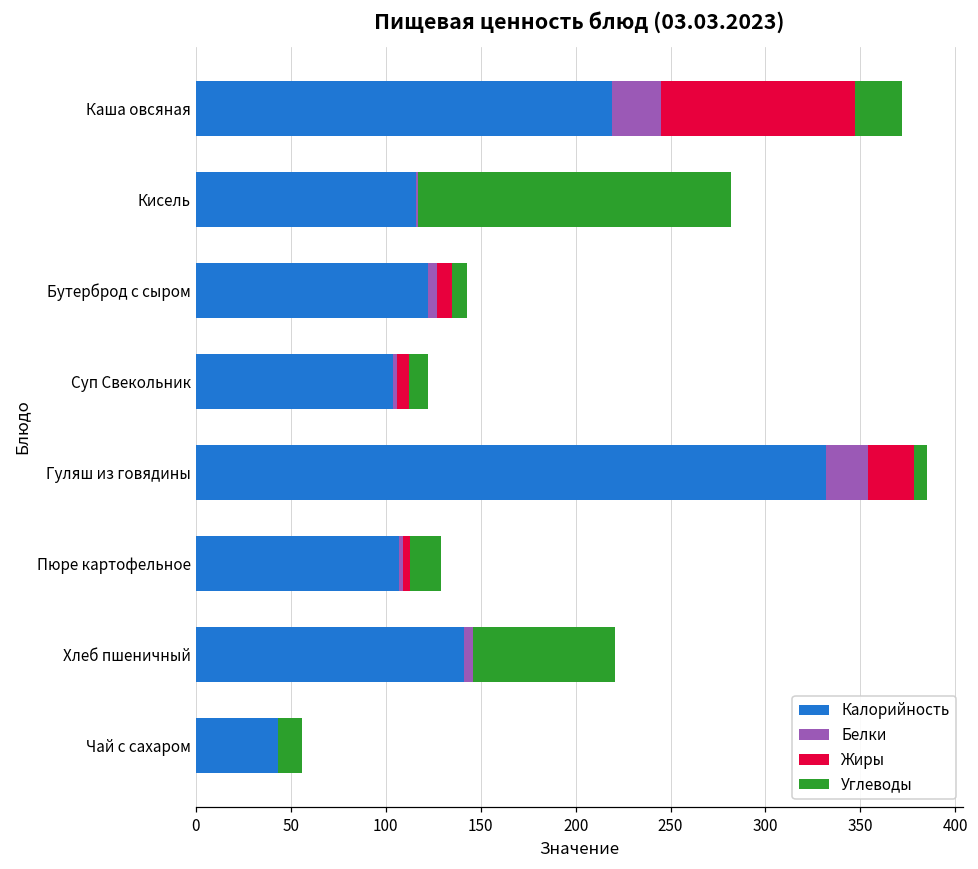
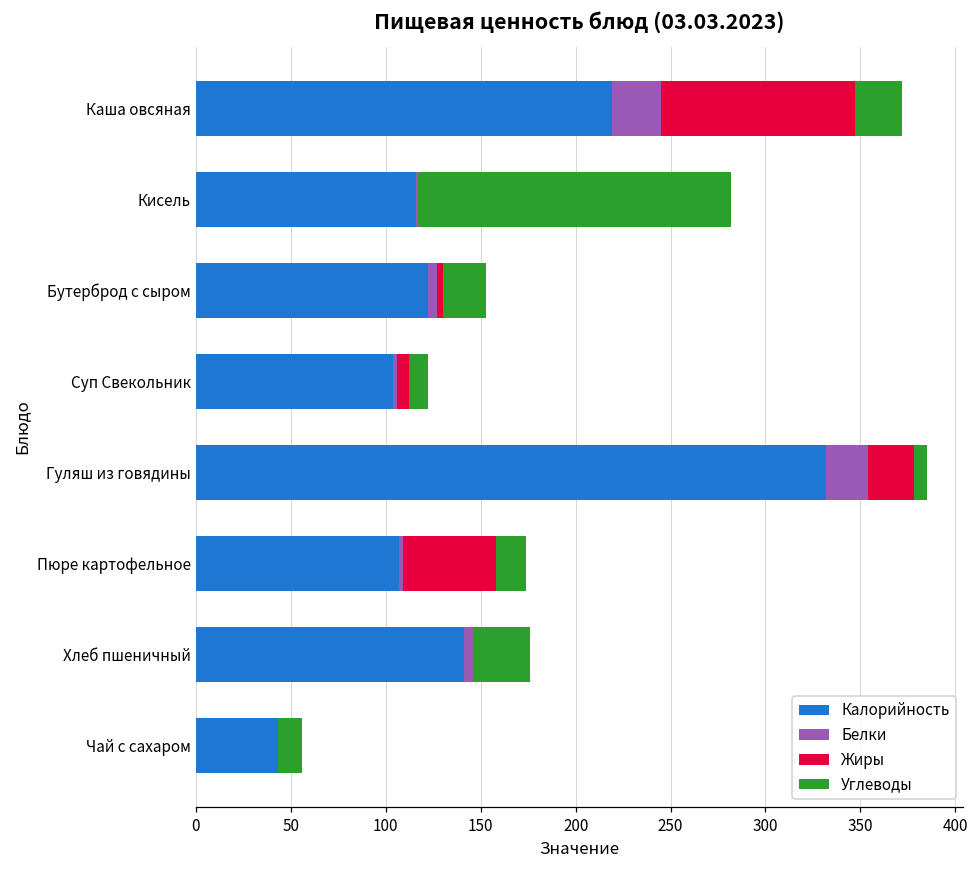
Жиры, Бутерброд с сыром: 8 -> 3
Углеводы, Бутерброд с сыром: 8 -> 23
Жиры, Пюре картофельное: 4 -> 49
Углеводы, Хлеб пшеничный: 75 -> 30
